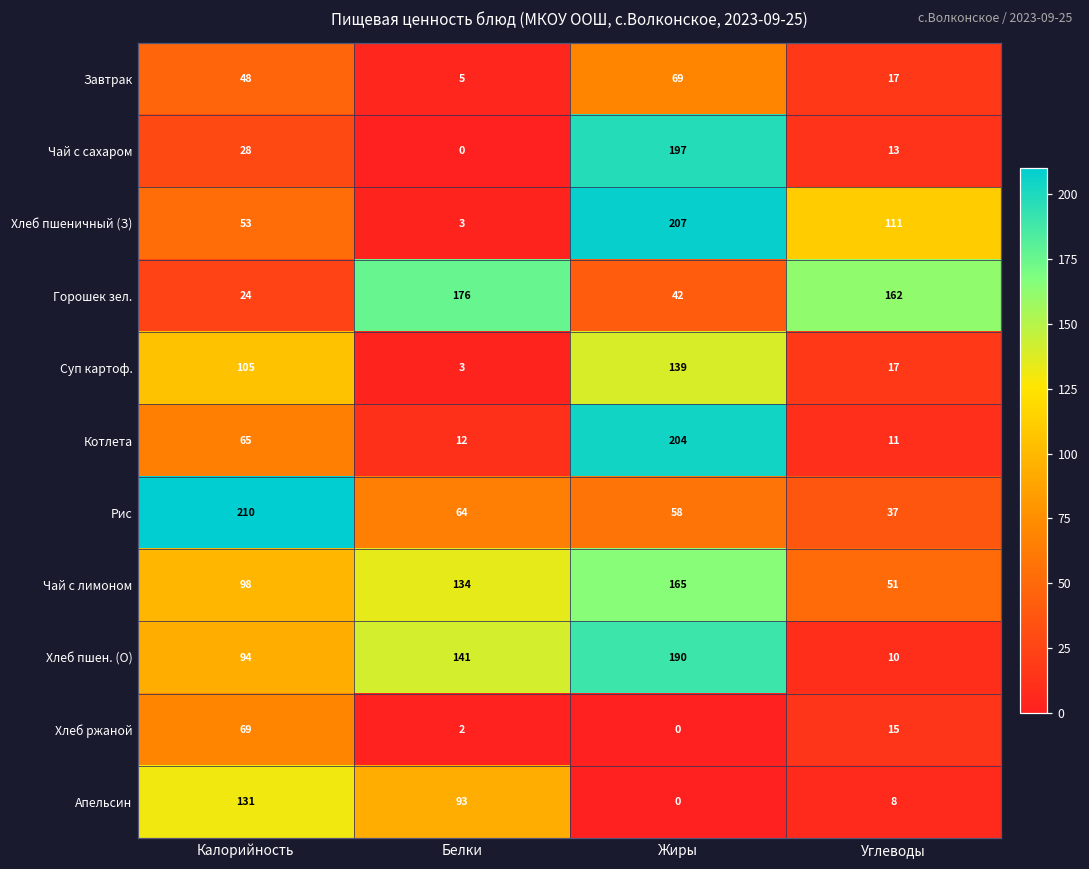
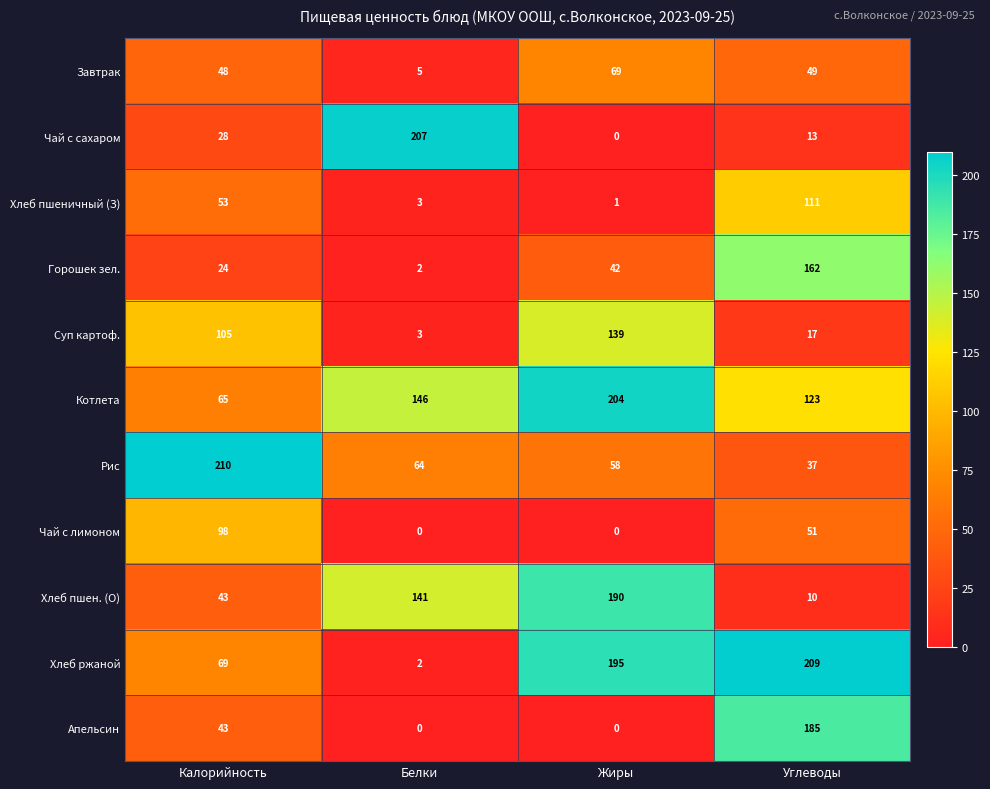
Завтрак, Углеводы: 17 -> 49
Чай с сахаром, Белки: 0 -> 207
Чай с сахаром, Жиры: 197 -> 0
Хлеб пшеничный (З), Жиры: 207 -> 1
Горошек зел., Белки: 176 -> 2
Котлета, Белки: 12 -> 146
Котлета, Углеводы: 11 -> 123
Чай с лимоном, Белки: 134 -> 0
Чай с лимоном, Жиры: 165 -> 0
Хлеб пшен. (О), Калорийность: 94 -> 43
Хлеб ржаной, Жиры: 0 -> 195
Хлеб ржаной, Углеводы: 15 -> 209
Апельсин, Калорийность: 131 -> 43
Апельсин, Белки: 93 -> 0
Апельсин, Углеводы: 8 -> 185
